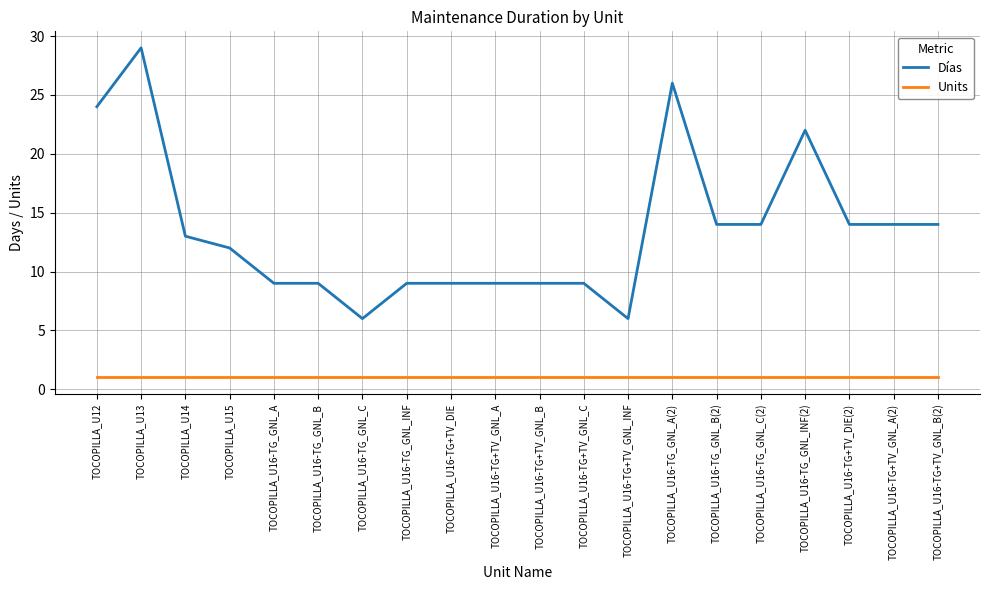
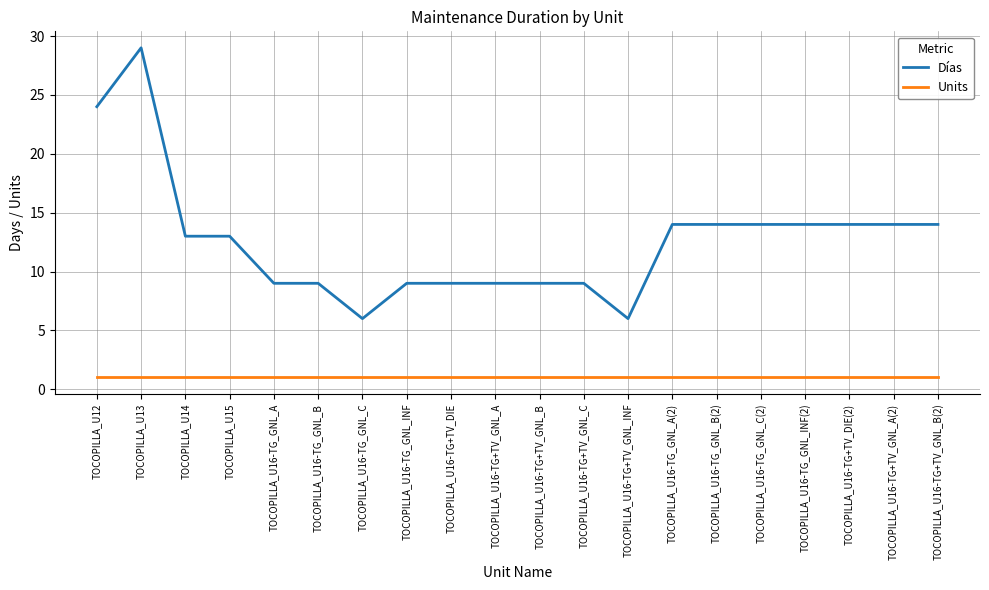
Días, TOCOPILLA_U15: 12 -> 13
Días, TOCOPILLA_U16-TG_GNL_A(2): 26 -> 14
Días, TOCOPILLA_U16-TG_GNL_INF(2): 22 -> 14
